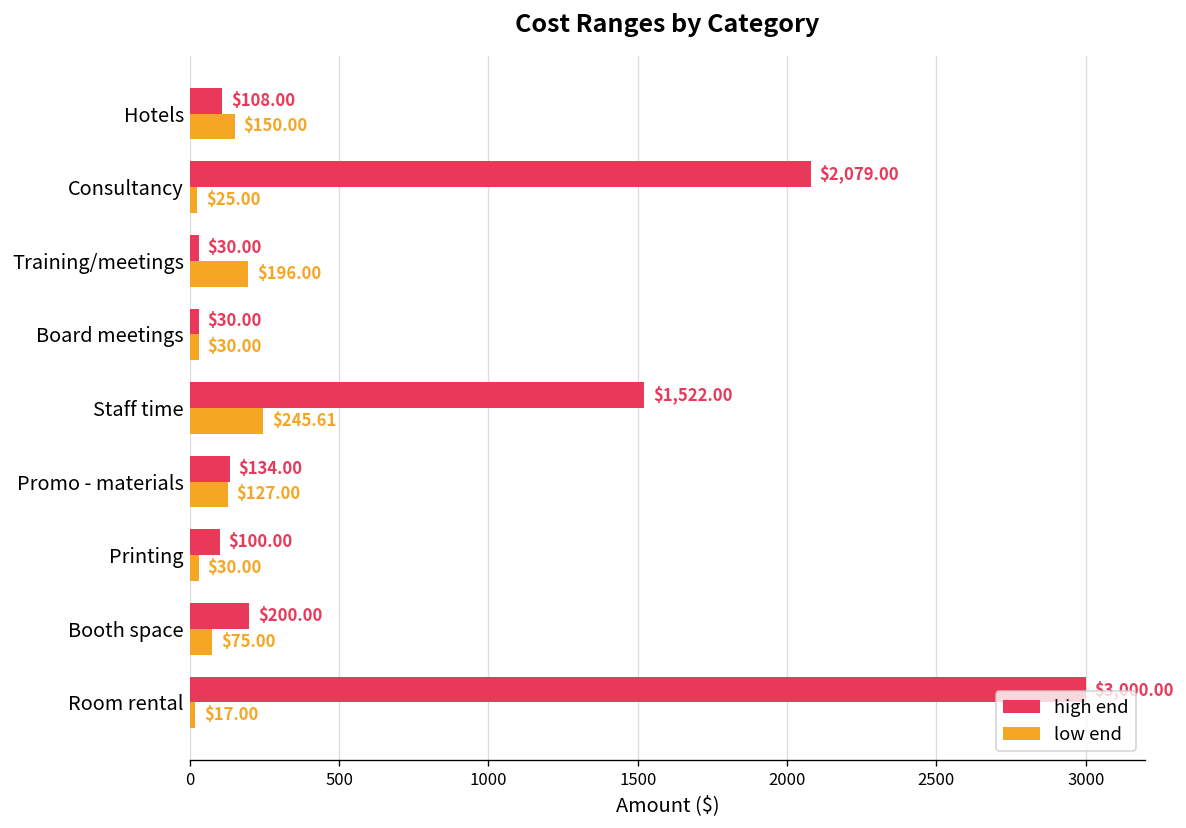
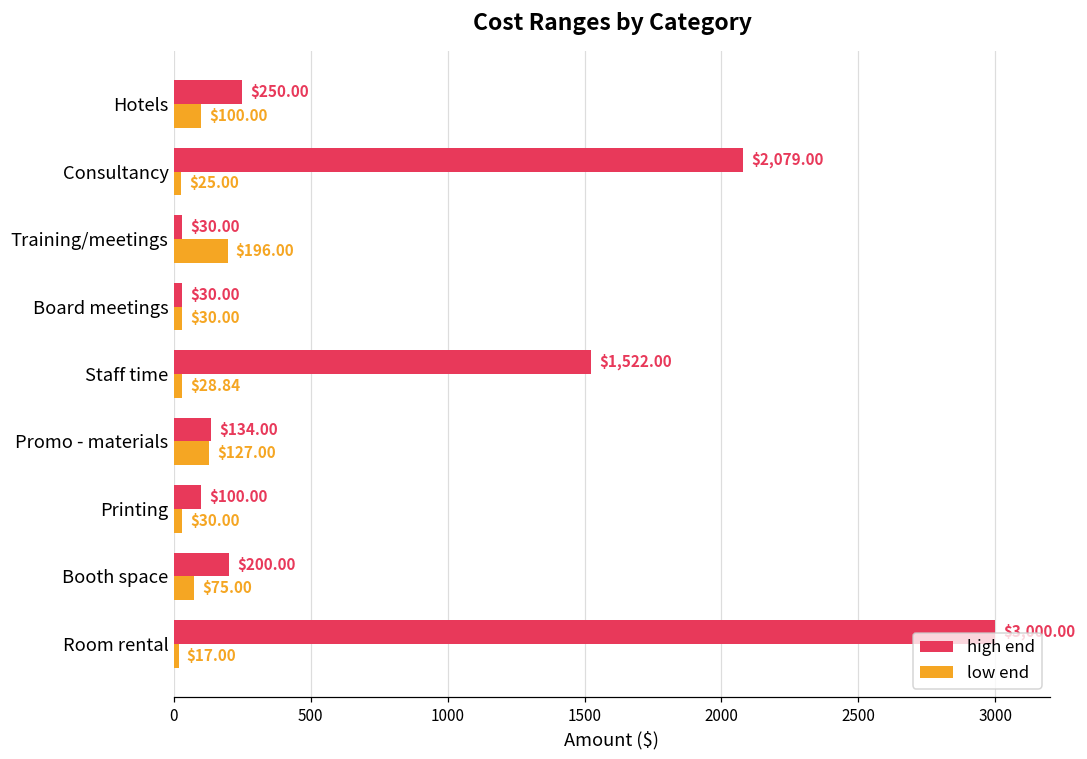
high end, Hotels: $108.00 -> $250.00
low end, Hotels: $150.00 -> $100.00
low end, Staff time: $245.61 -> $28.84
